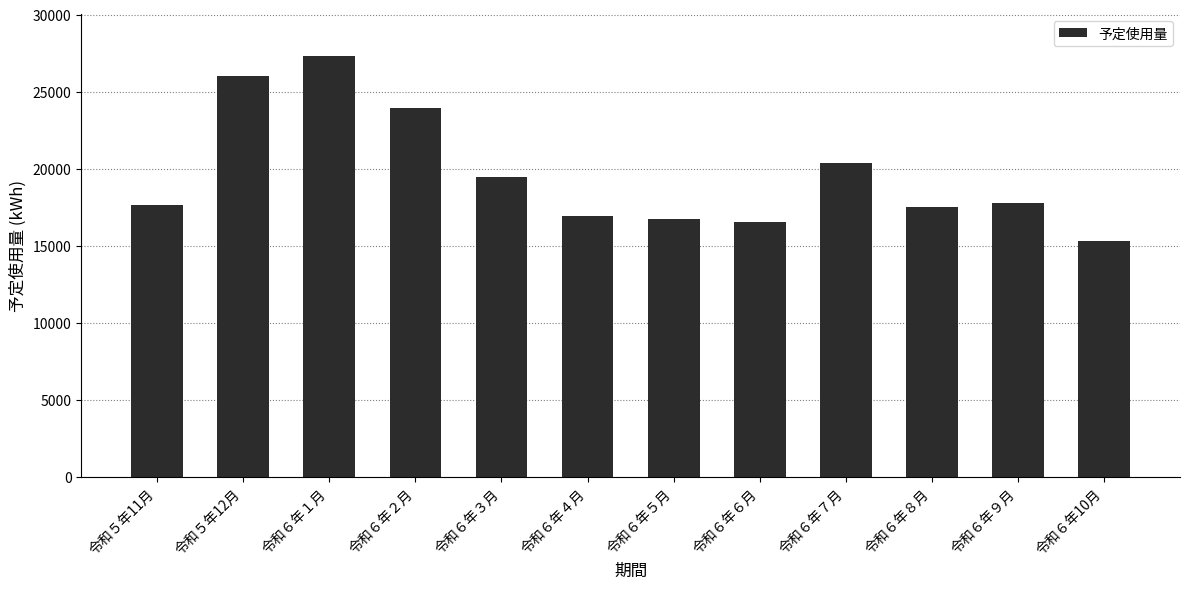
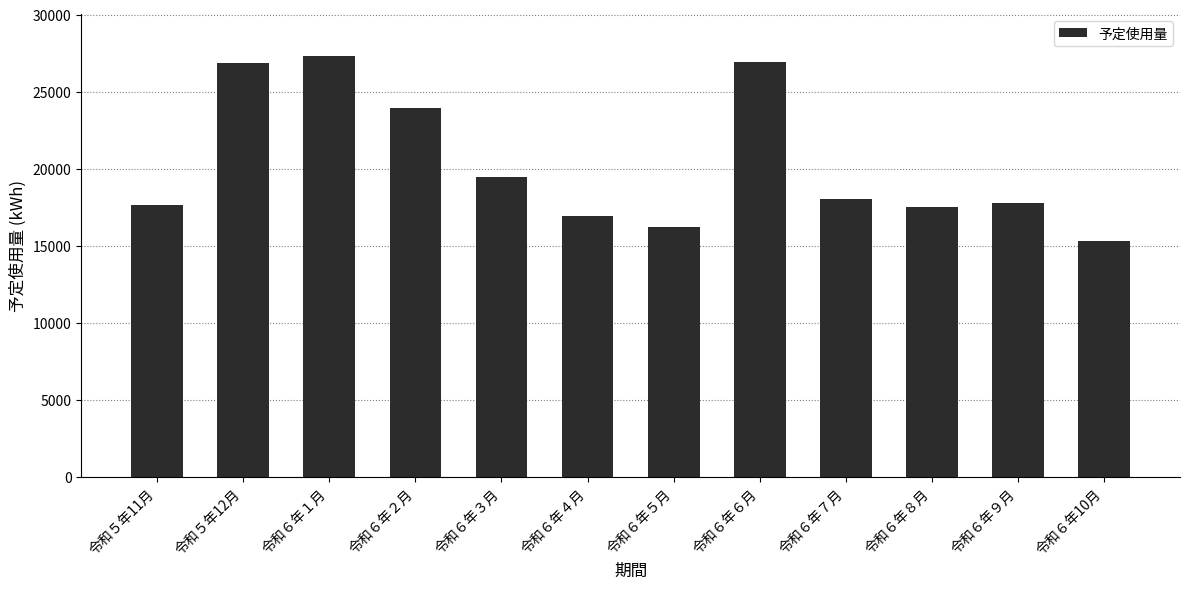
令和５年12月: 26000 -> 26900
令和６年５月: 16700 -> 16200
令和６年６月: 16500 -> 26900
令和６年７月: 20300 -> 18000
